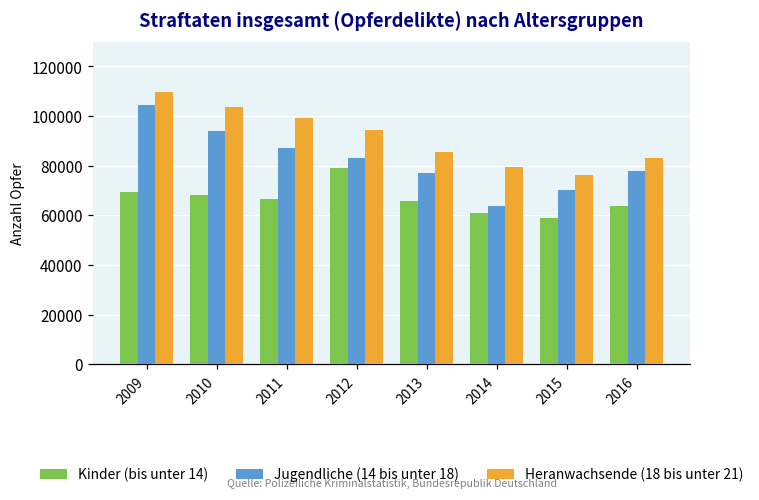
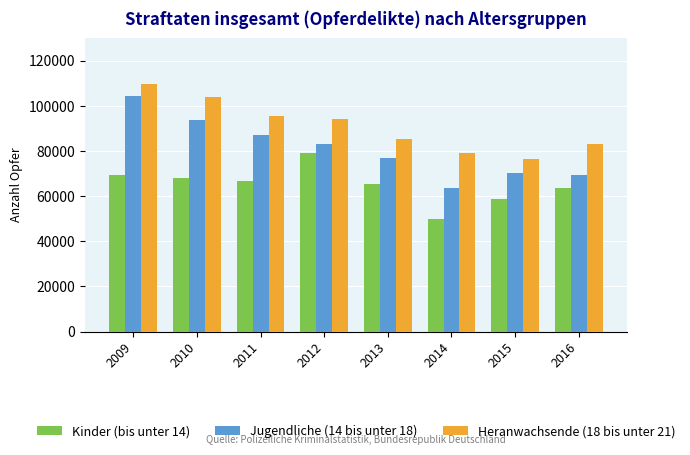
Heranwachsende (18 bis unter 21), 2011: 99000 -> 95000
Kinder (bis unter 14), 2014: 61000 -> 50000
Jugendliche (14 bis unter 18), 2016: 78000 -> 69000
